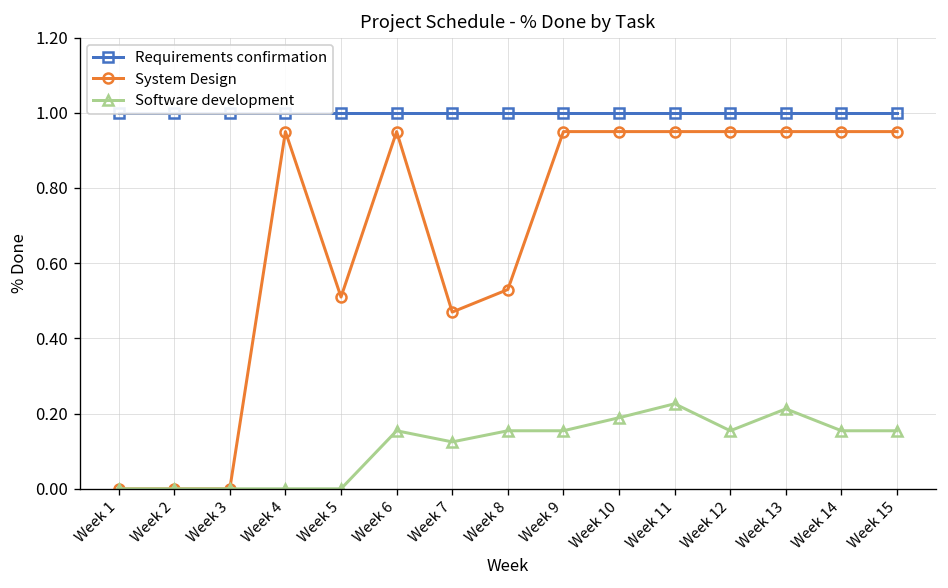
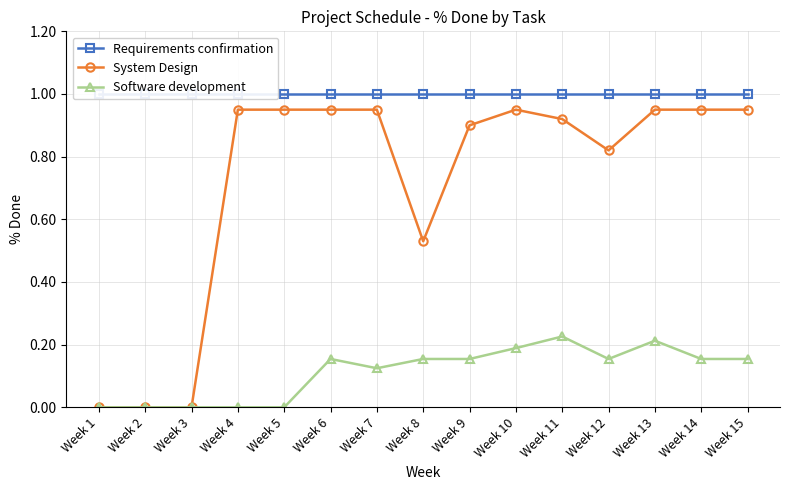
System Design, Week 5: 0.51 -> 0.95
System Design, Week 7: 0.47 -> 0.95
System Design, Week 9: 0.95 -> 0.90
System Design, Week 11: 0.95 -> 0.92
System Design, Week 12: 0.95 -> 0.82
